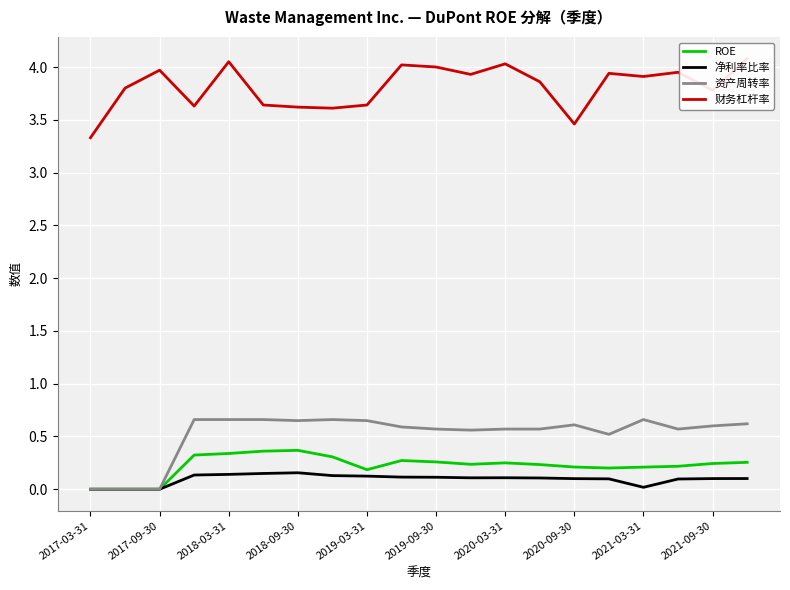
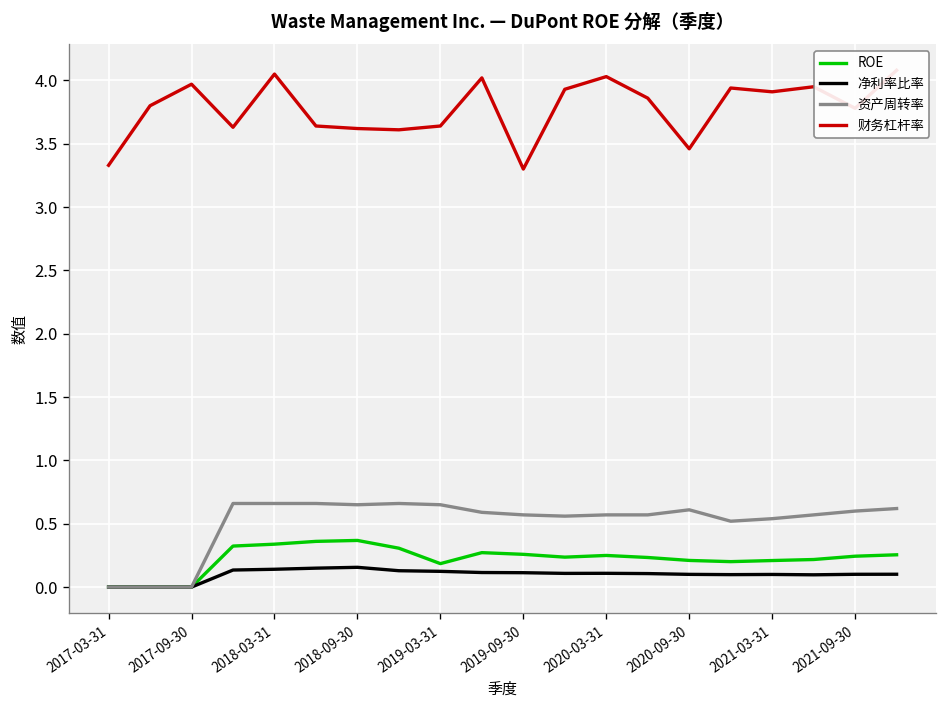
财务杠杆率, 2019-09-30: 4.0 -> 3.3
净利率比率, 2021-03-31: 0.02 -> 0.10
资产周转率, 2021-03-31: 0.66 -> 0.54
